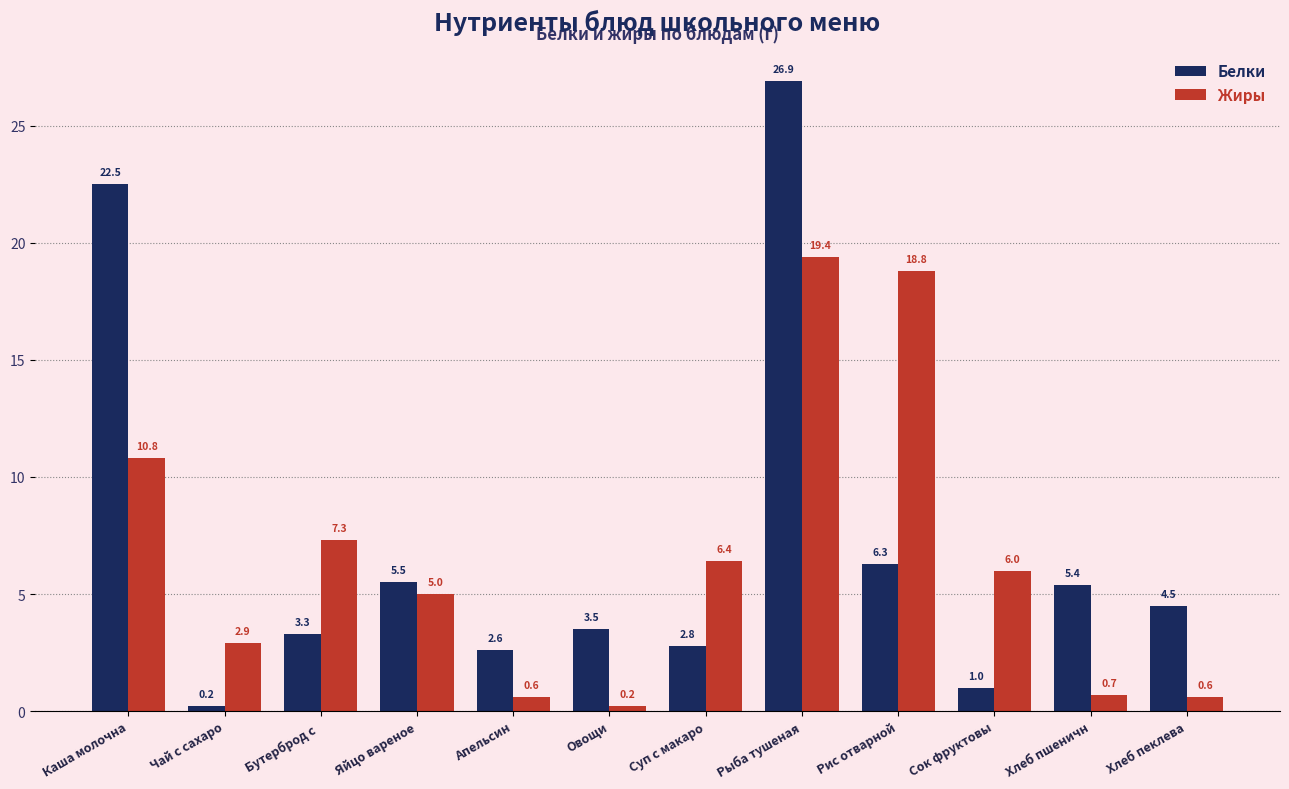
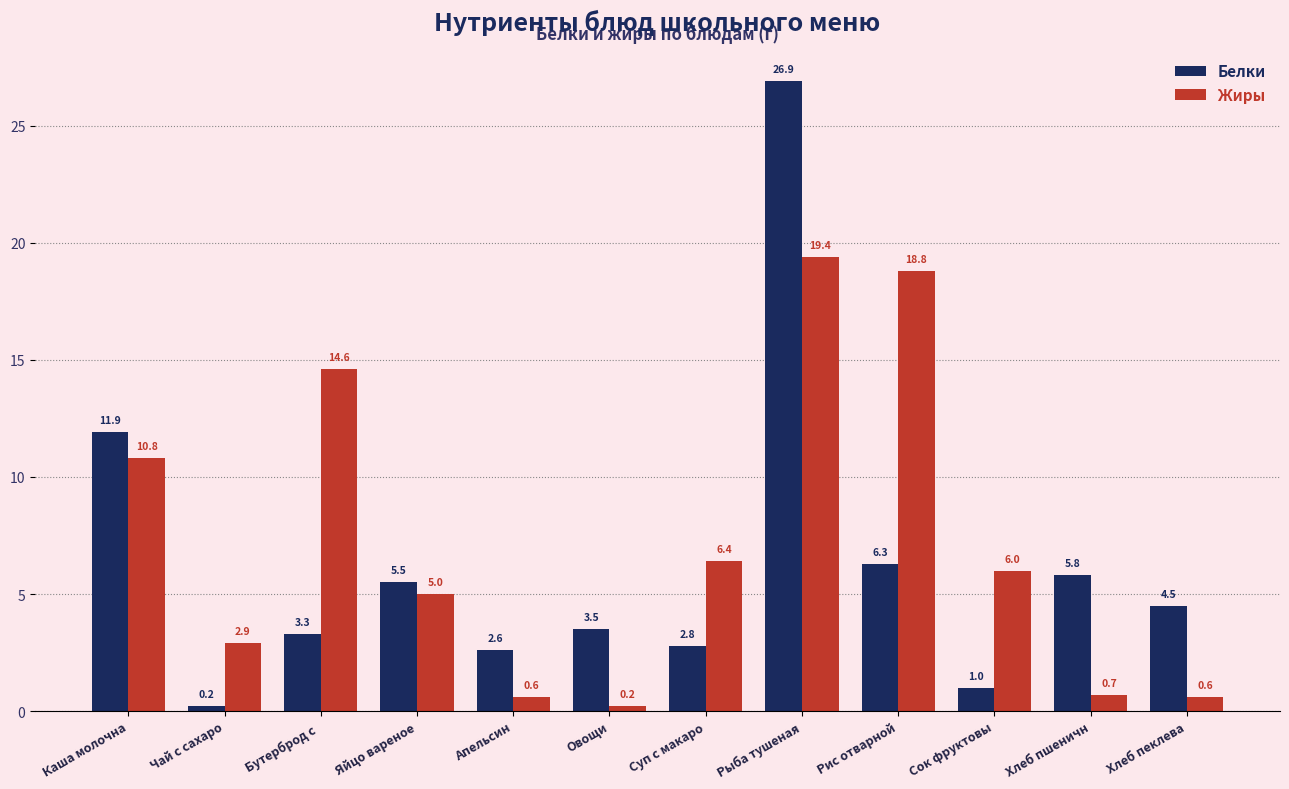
Белки, Каша молочна: 22.5 -> 11.9
Жиры, Бутерброд с: 7.3 -> 14.6
Белки, Хлеб пшеничн: 5.4 -> 5.8
